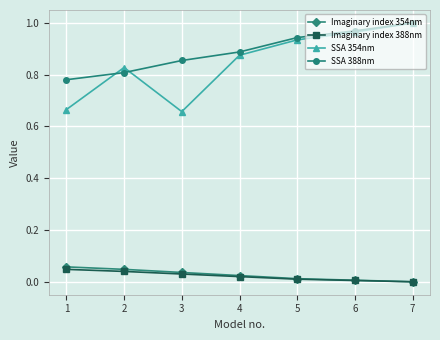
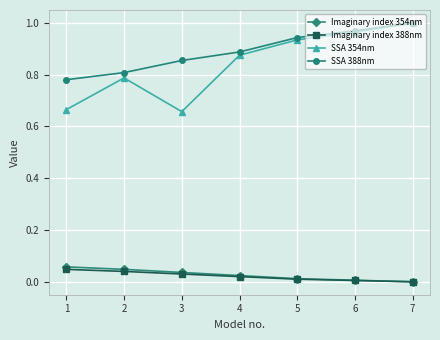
SSA 354nm, 2: 0.83 -> 0.79
